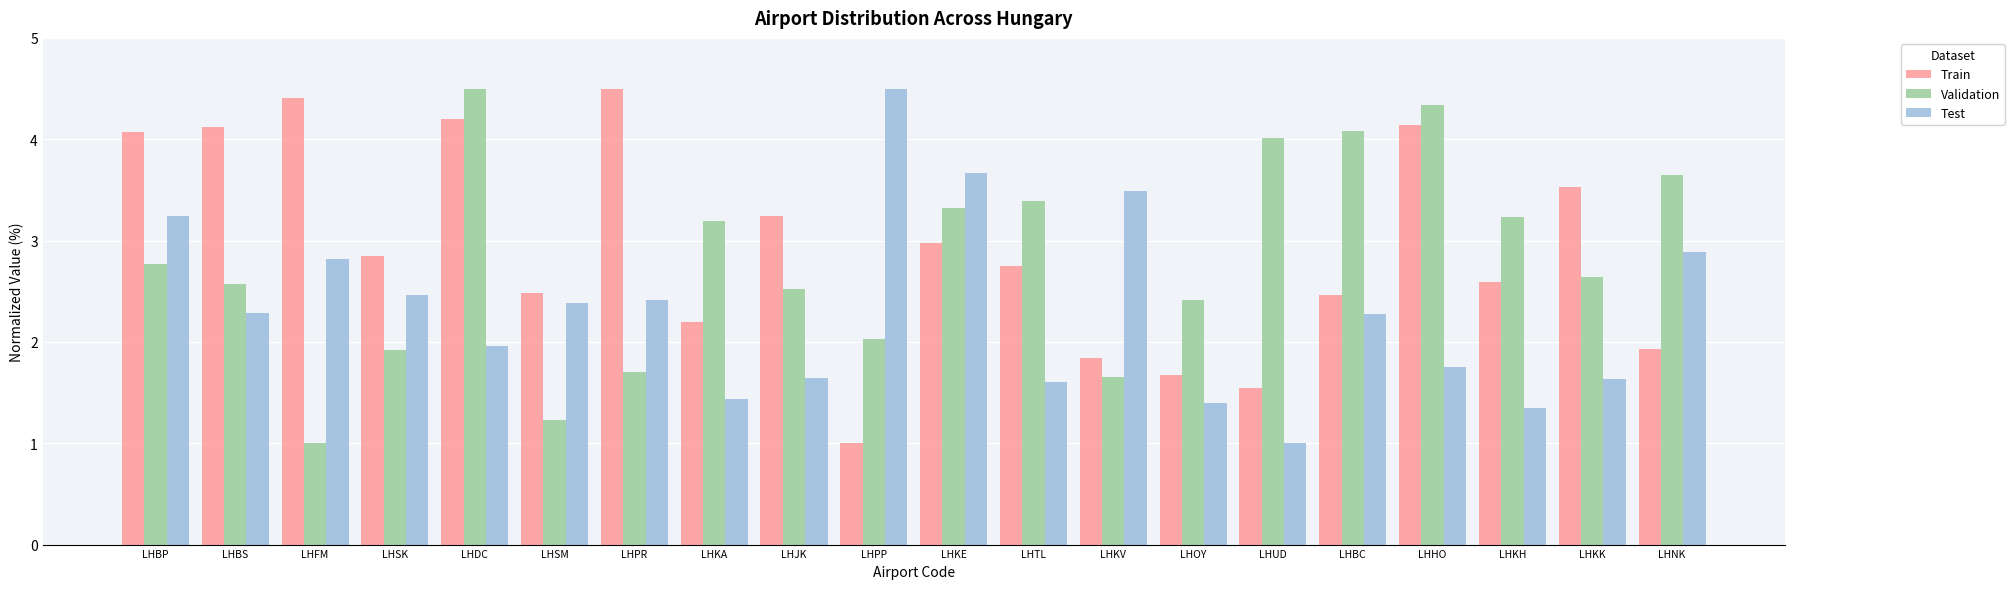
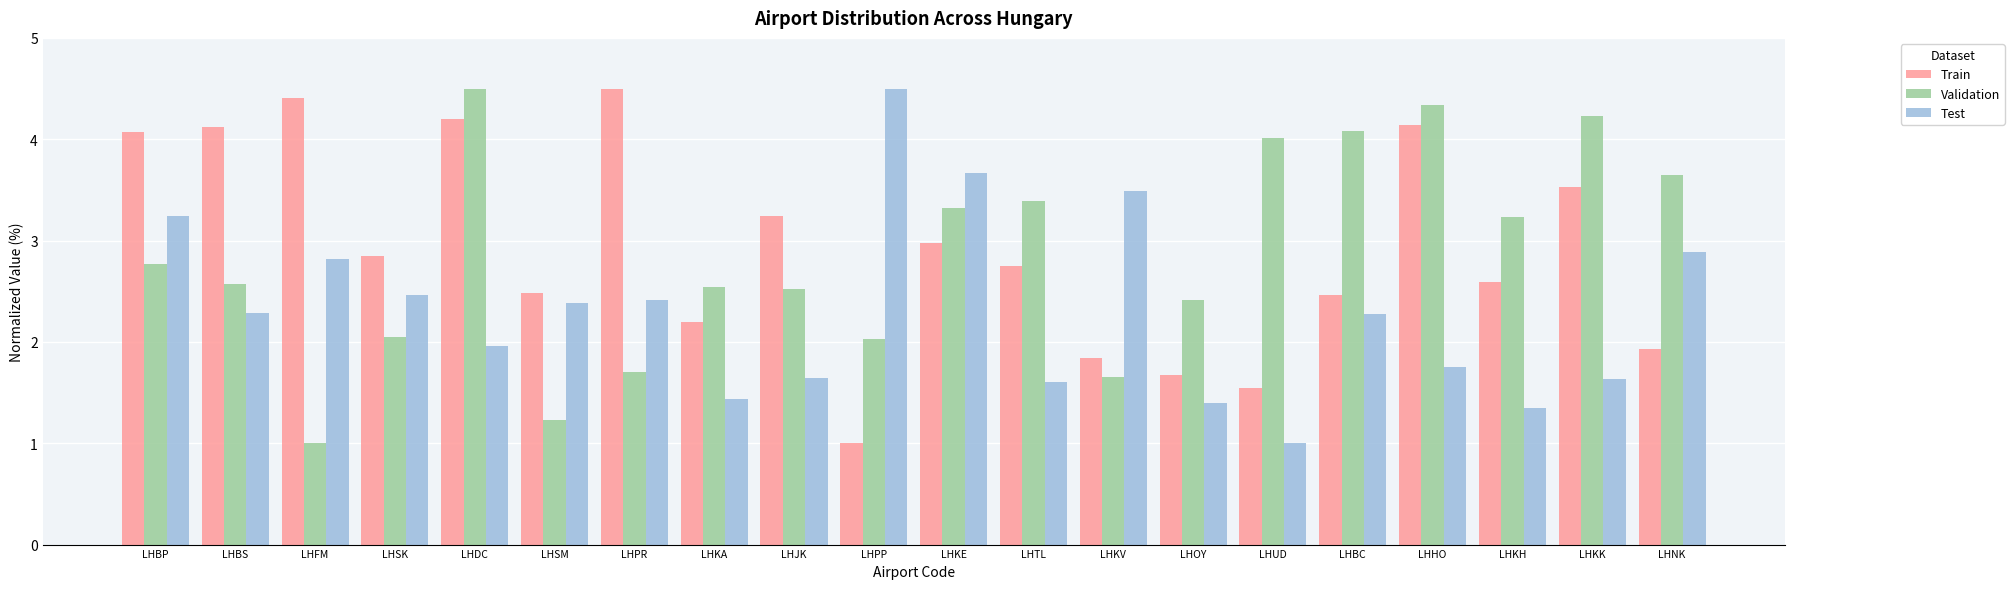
Validation, LHSK: 1.92 -> 2.05
Validation, LHKA: 3.19 -> 2.54
Validation, LHKK: 2.64 -> 4.23
